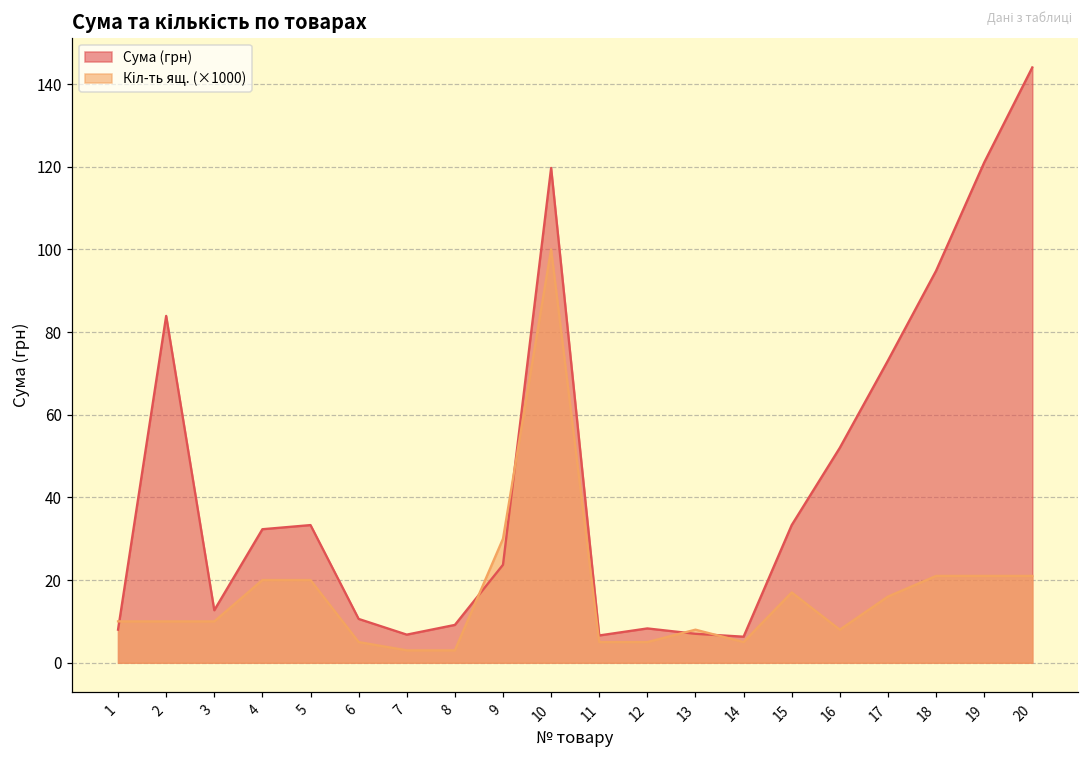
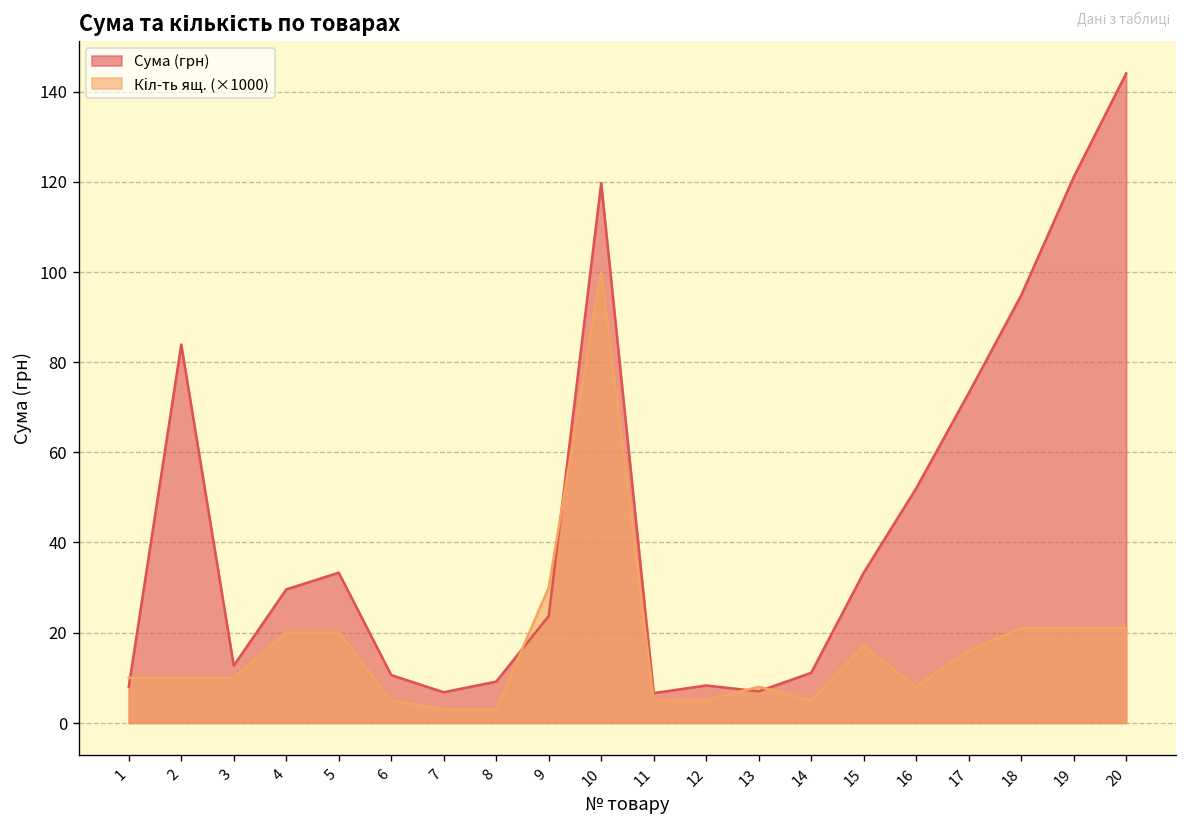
Сума (грн), 4: 32 -> 30
Сума (грн), 14: 6 -> 11
